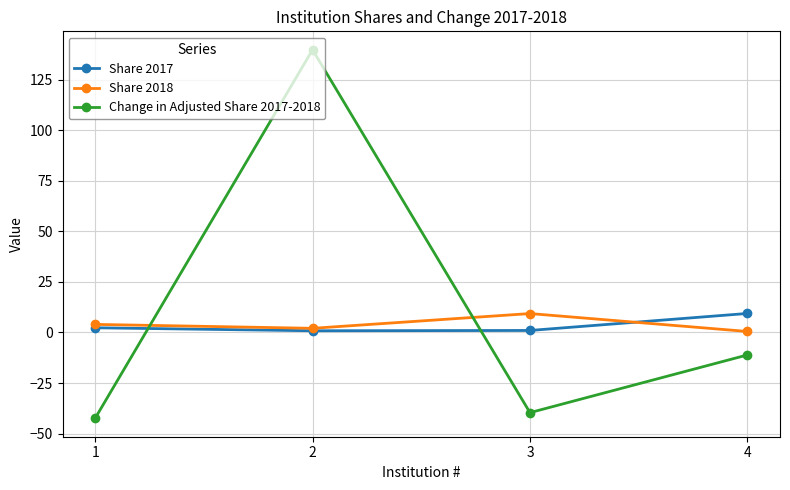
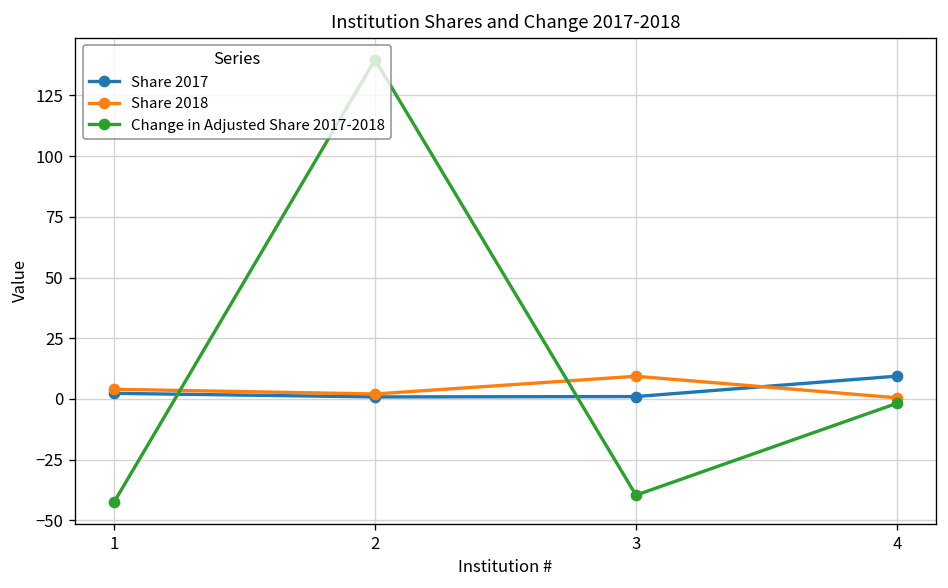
Change in Adjusted Share 2017-2018, 4: -11 -> -2
